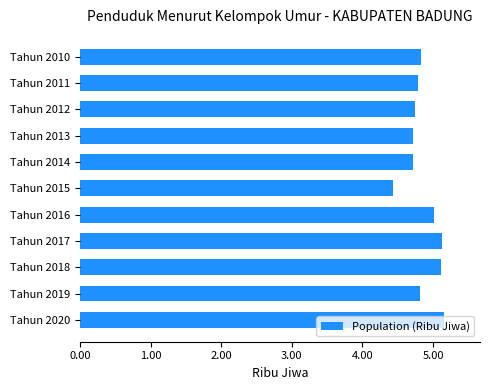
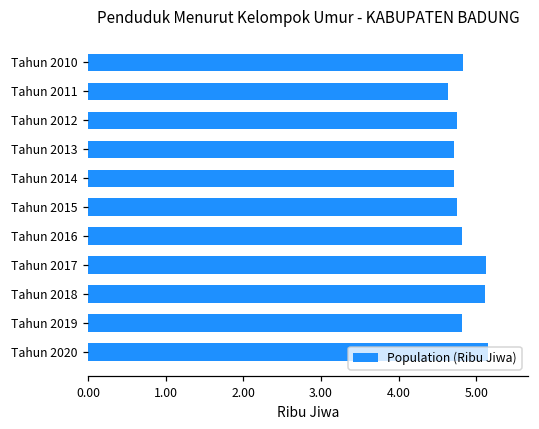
Tahun 2011: 4.8 -> 4.6
Tahun 2015: 4.4 -> 4.8
Tahun 2016: 5.0 -> 4.8
